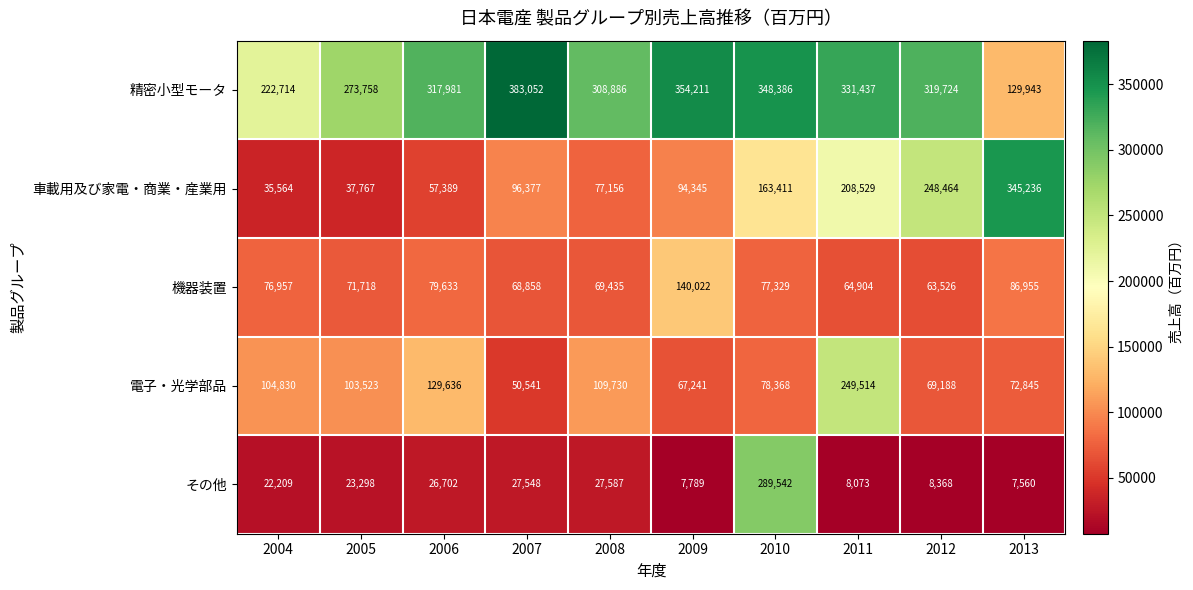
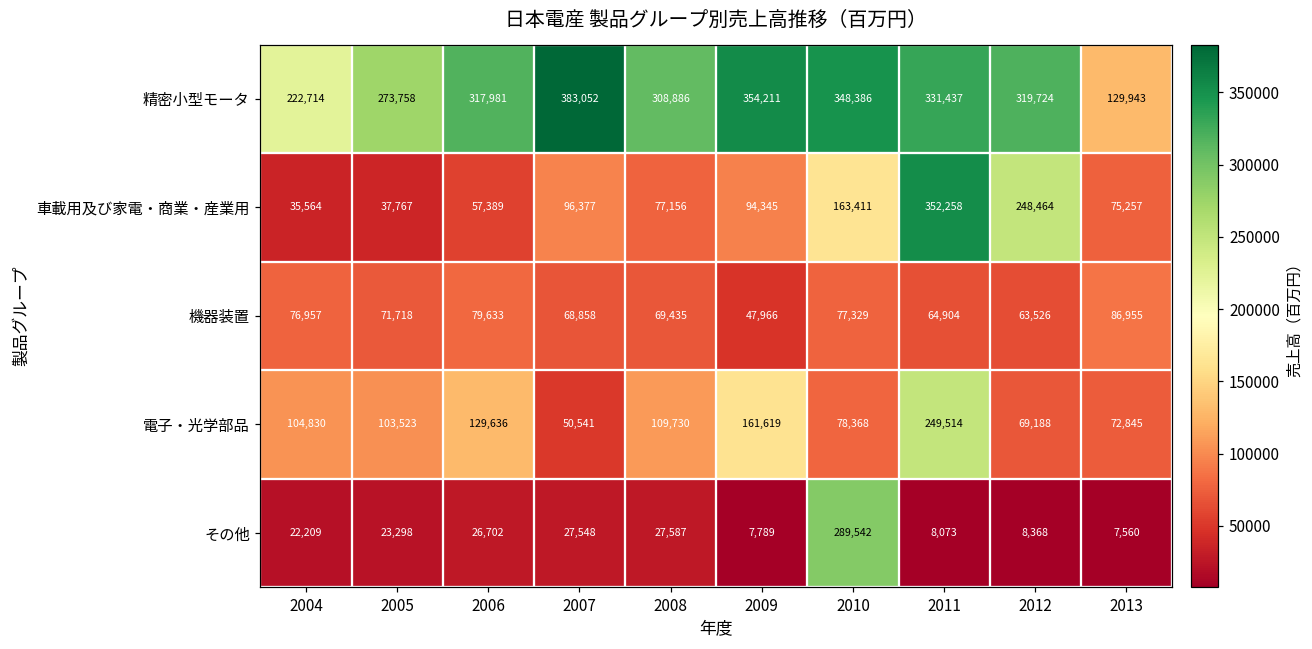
車載用及び家電・商業・産業用, 2011: 208,529 -> 352,258
車載用及び家電・商業・産業用, 2013: 345,236 -> 75,257
機器装置, 2009: 140,022 -> 47,966
電子・光学部品, 2009: 67,241 -> 161,619
